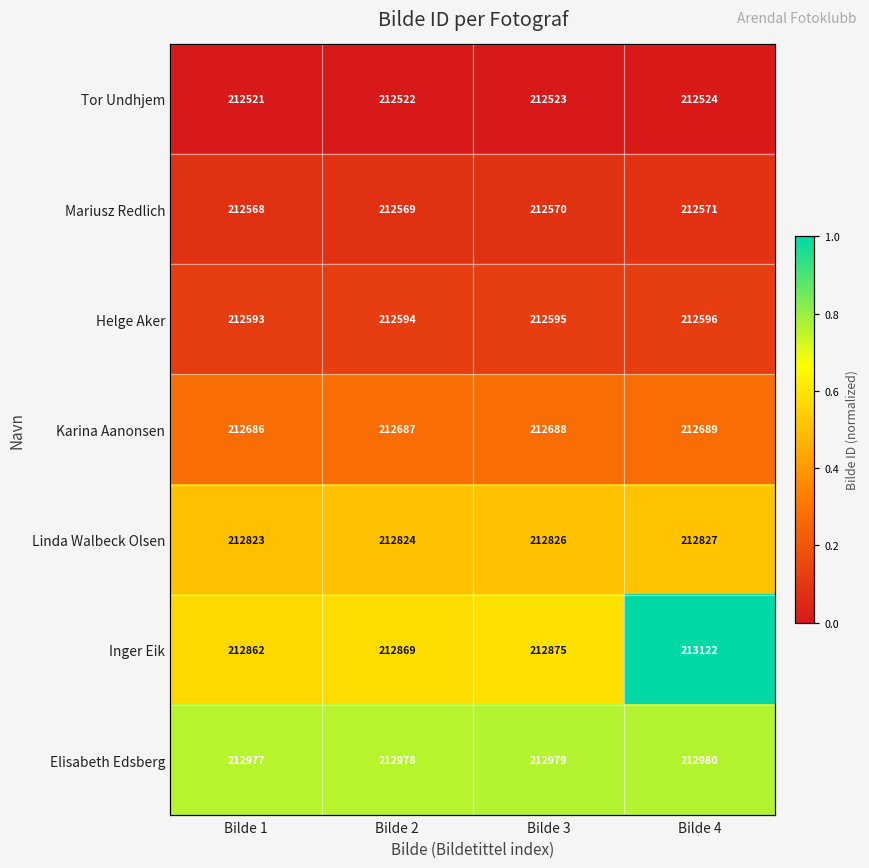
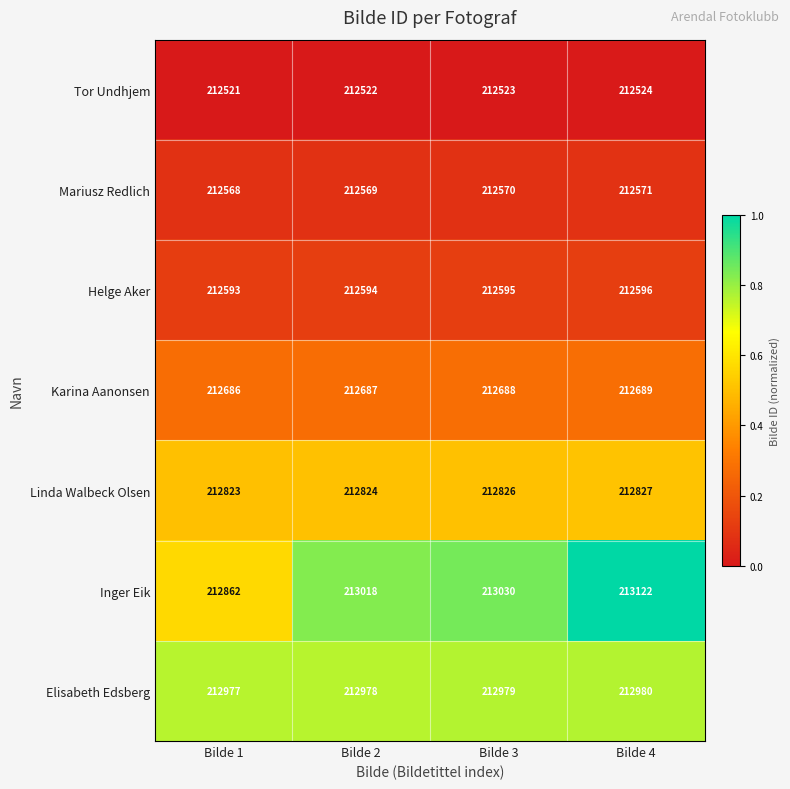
Inger Eik, Bilde 2: 212869 -> 213018
Inger Eik, Bilde 3: 212875 -> 213030
